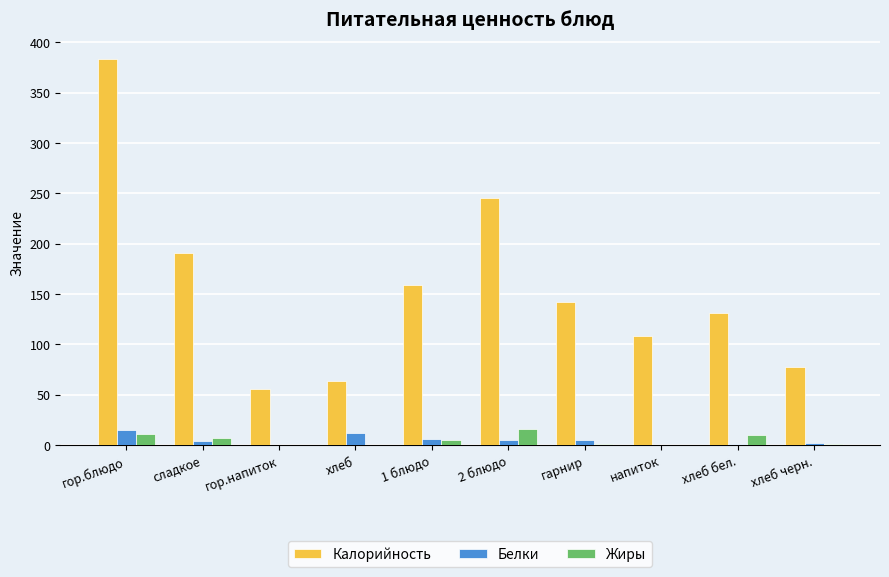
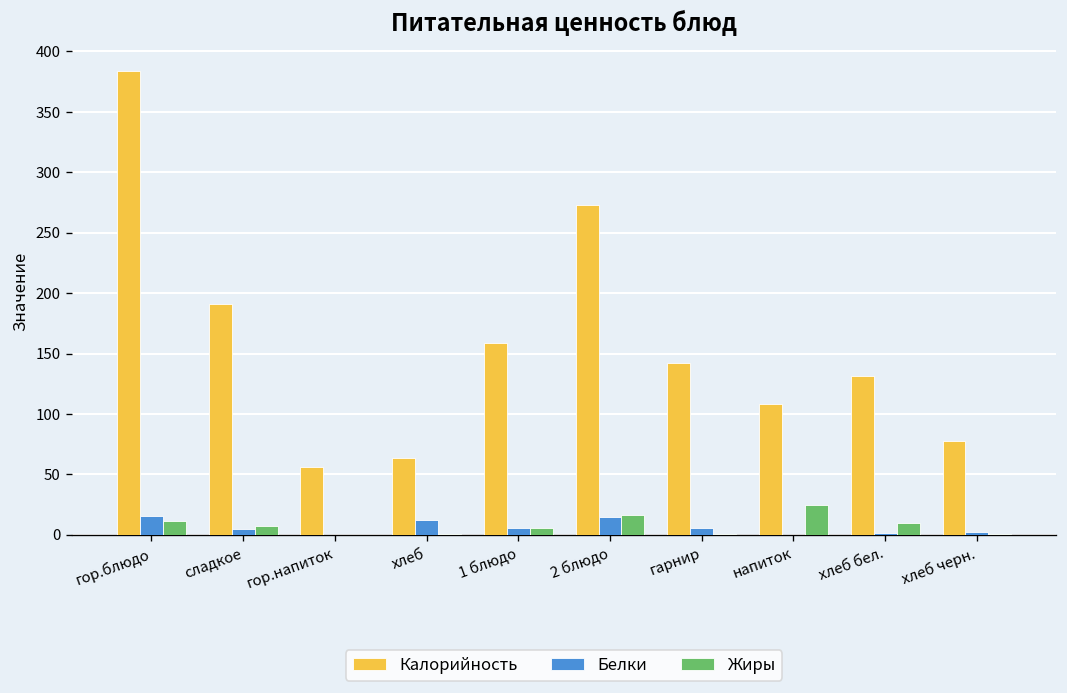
Калорийность, 2 блюдо: 245 -> 273
Белки, 2 блюдо: 5 -> 15
Жиры, напиток: 0 -> 25
